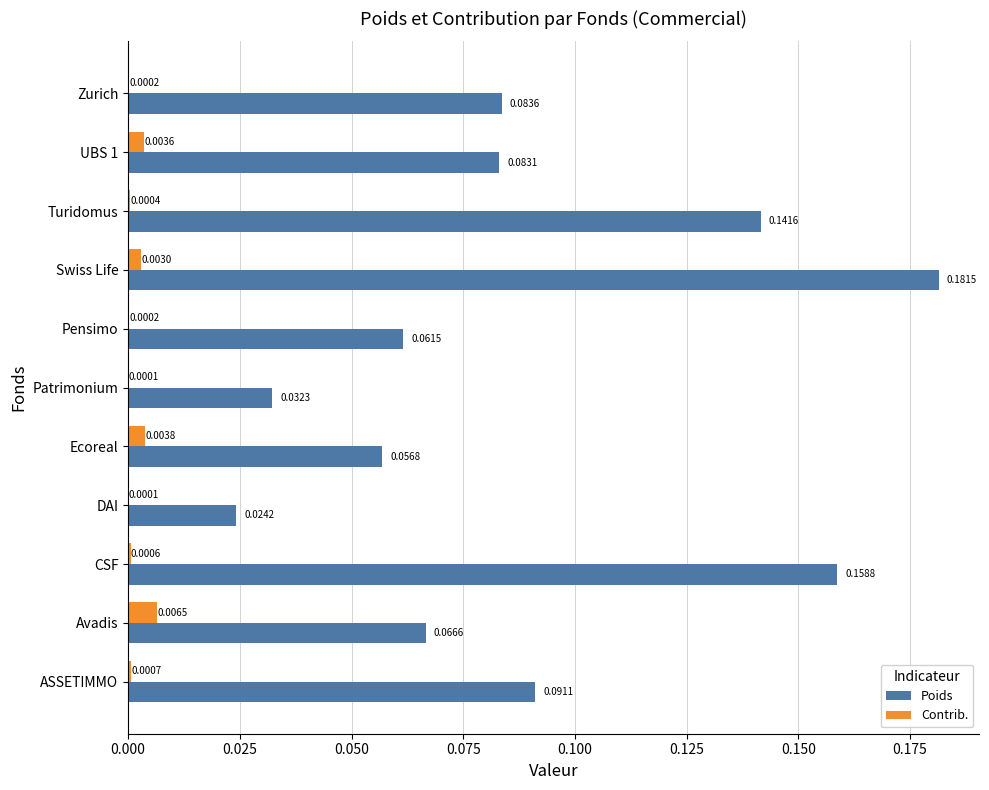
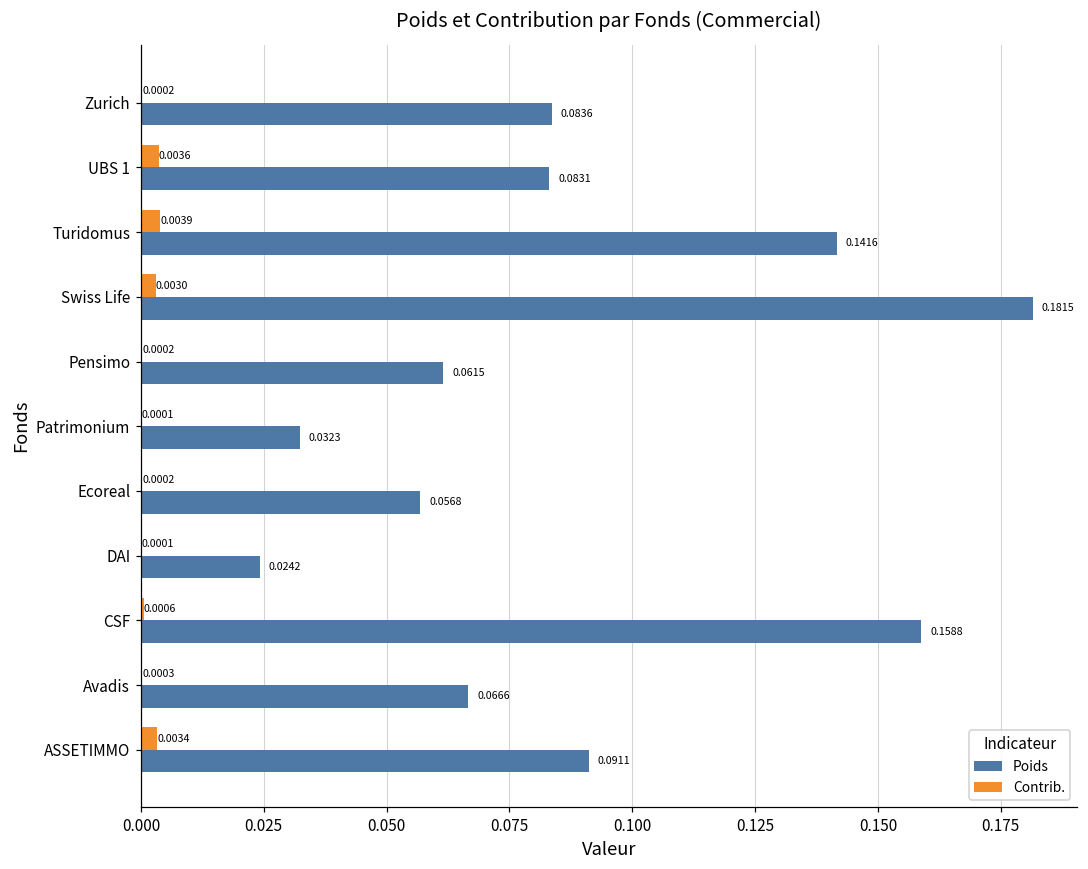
Contrib., Turidomus: 0.0004 -> 0.0039
Contrib., Ecoreal: 0.0038 -> 0.0002
Contrib., Avadis: 0.0065 -> 0.0003
Contrib., ASSETIMMO: 0.0007 -> 0.0034
